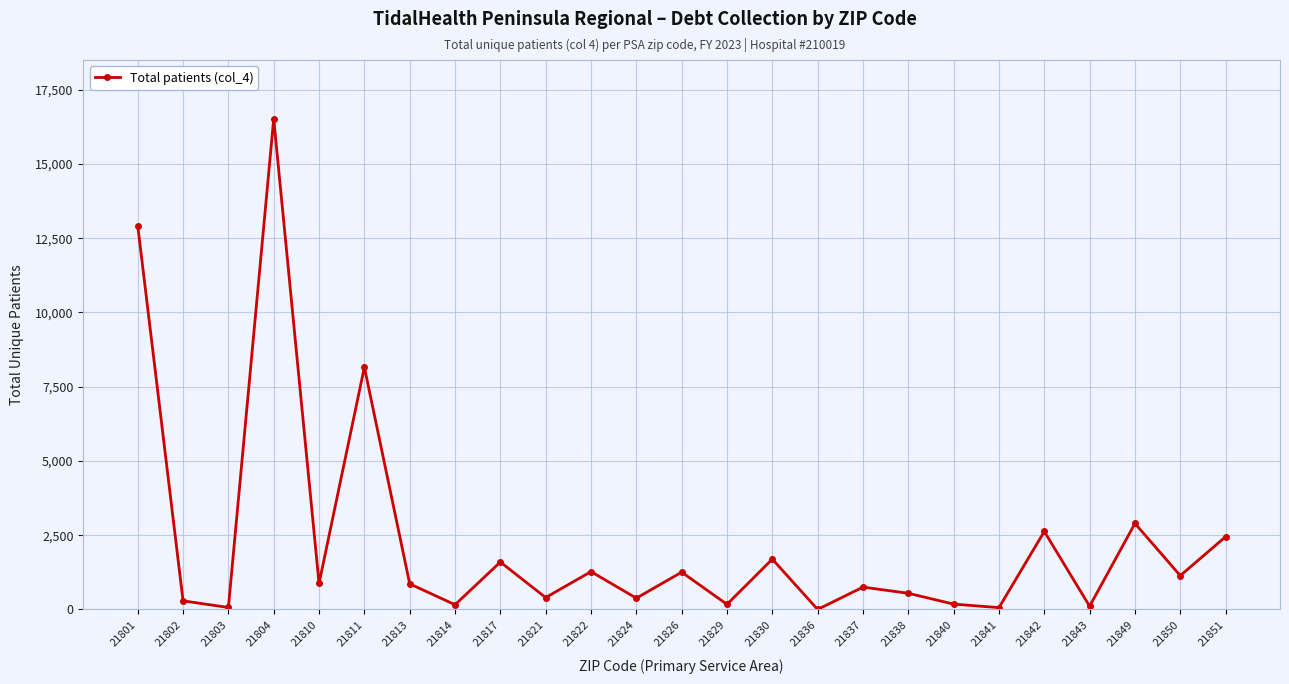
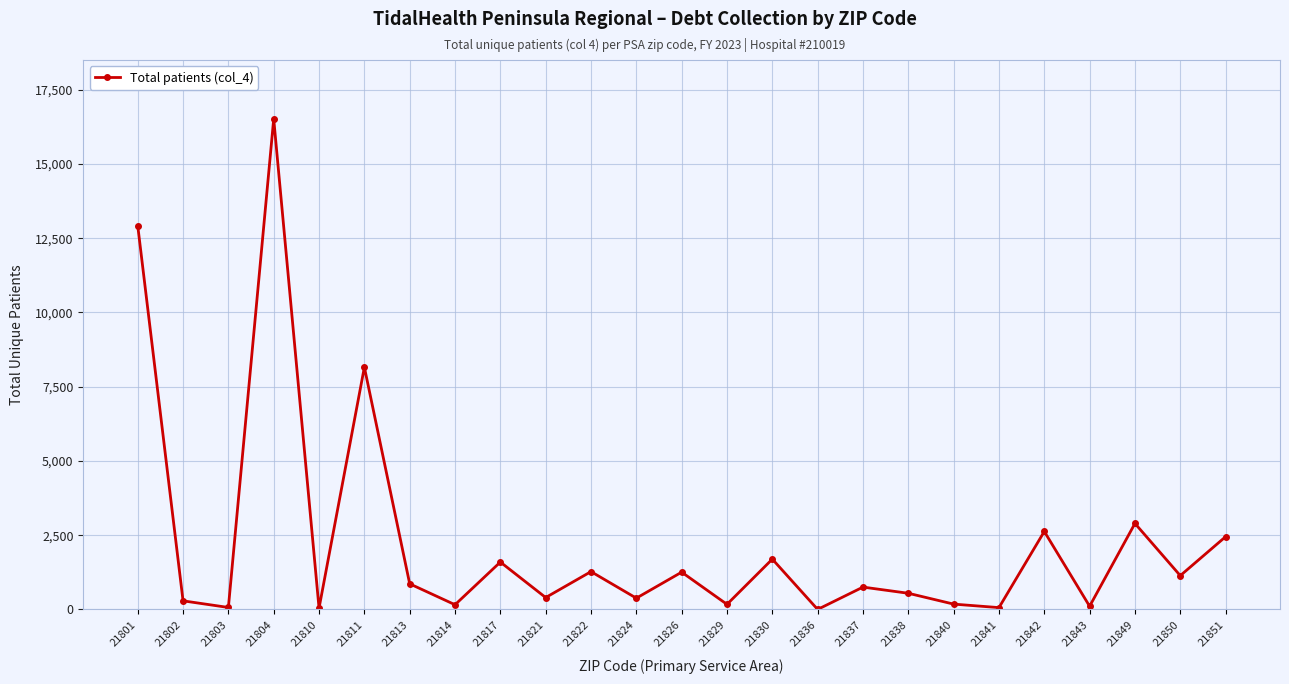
21810: 900 -> 0
